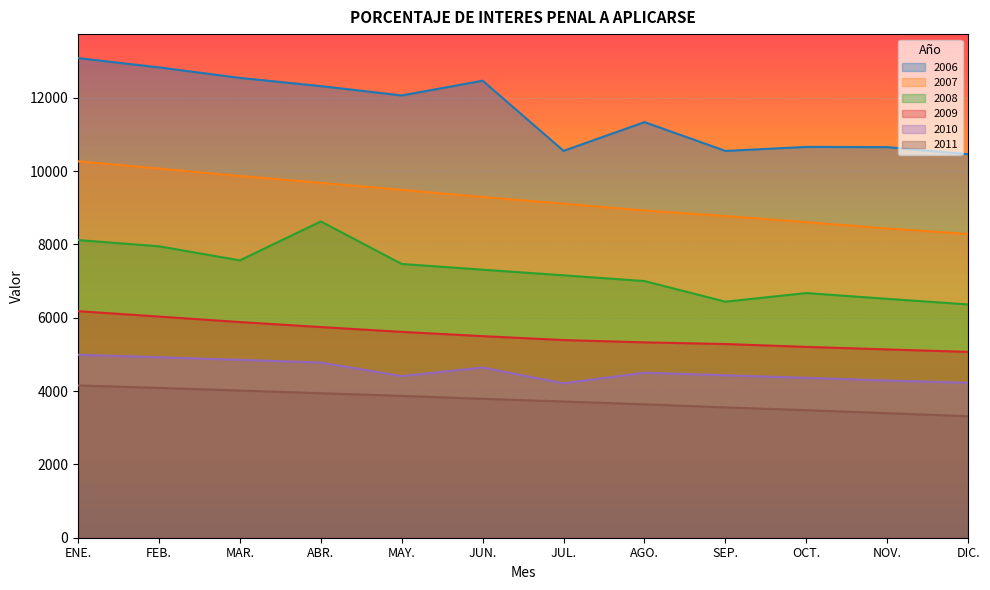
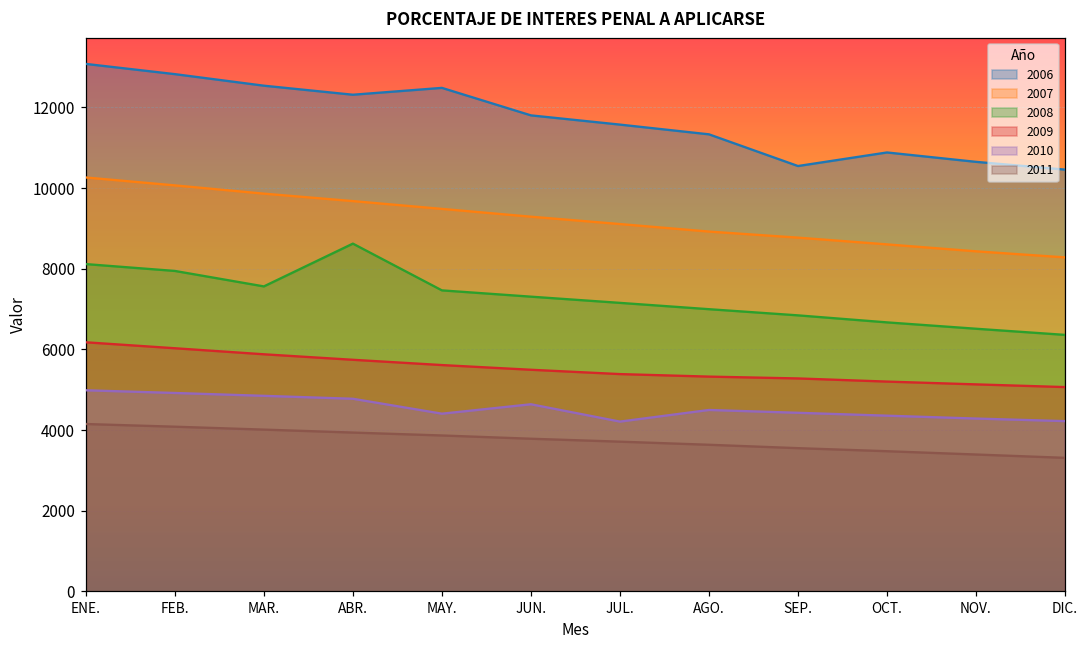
2006, MAY.: 12100 -> 12500
2006, JUN.: 12500 -> 11800
2006, JUL.: 10500 -> 11600
2008, SEP.: 6400 -> 6800
2006, OCT.: 10700 -> 10900
